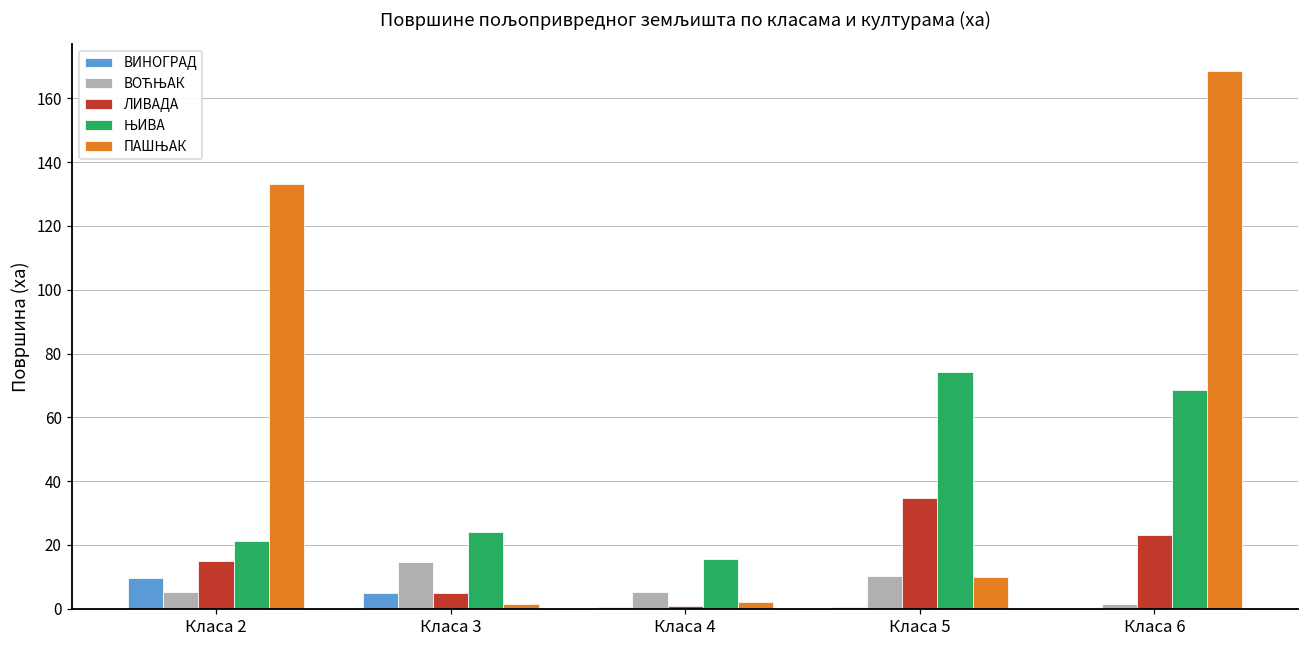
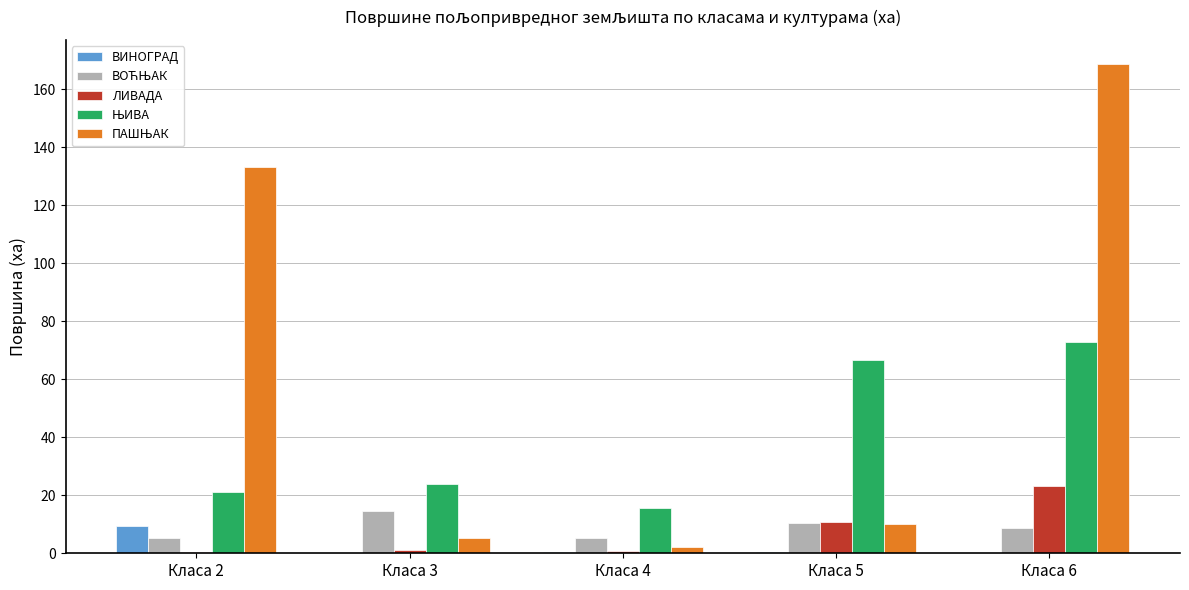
ЛИВАДА, Класа 2: 15 -> 1
ВИНОГРАД, Класа 3: 5 -> 0
ЛИВАДА, Класа 3: 5 -> 1
ПАШЊАК, Класа 3: 2 -> 5
ЛИВАДА, Класа 5: 35 -> 11
ЊИВА, Класа 5: 74 -> 67
ВОЋЊАК, Класа 6: 2 -> 9
ЊИВА, Класа 6: 69 -> 73
